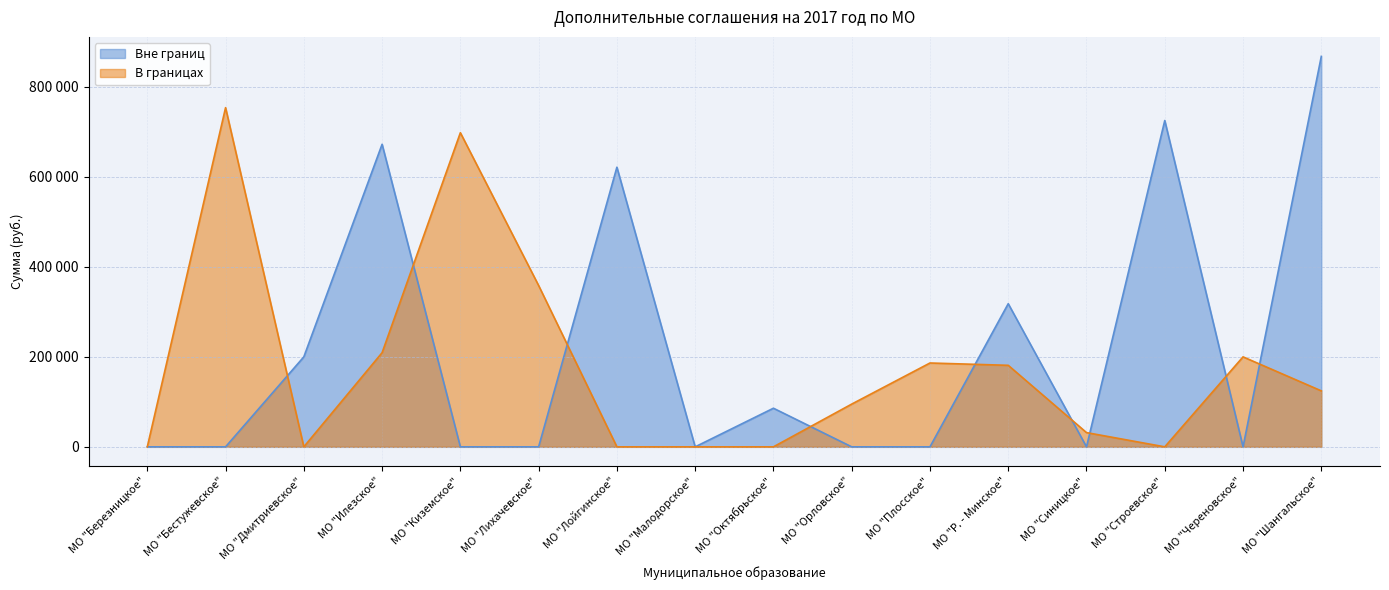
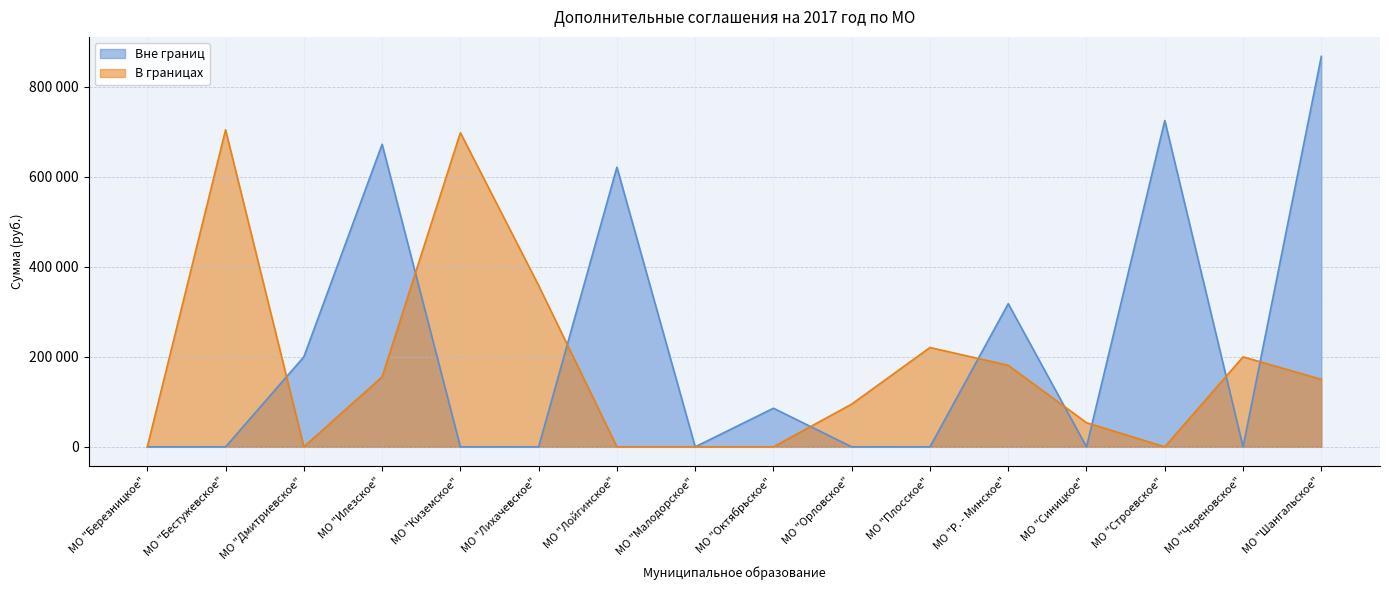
В границах, МО "Бестужевское": 750000 -> 700000
В границах, МО "Илезское": 210000 -> 160000
В границах, МО "Плосское": 190000 -> 220000
В границах, МО "Синицкое": 30000 -> 50000
В границах, МО "Шангальское": 120000 -> 150000
